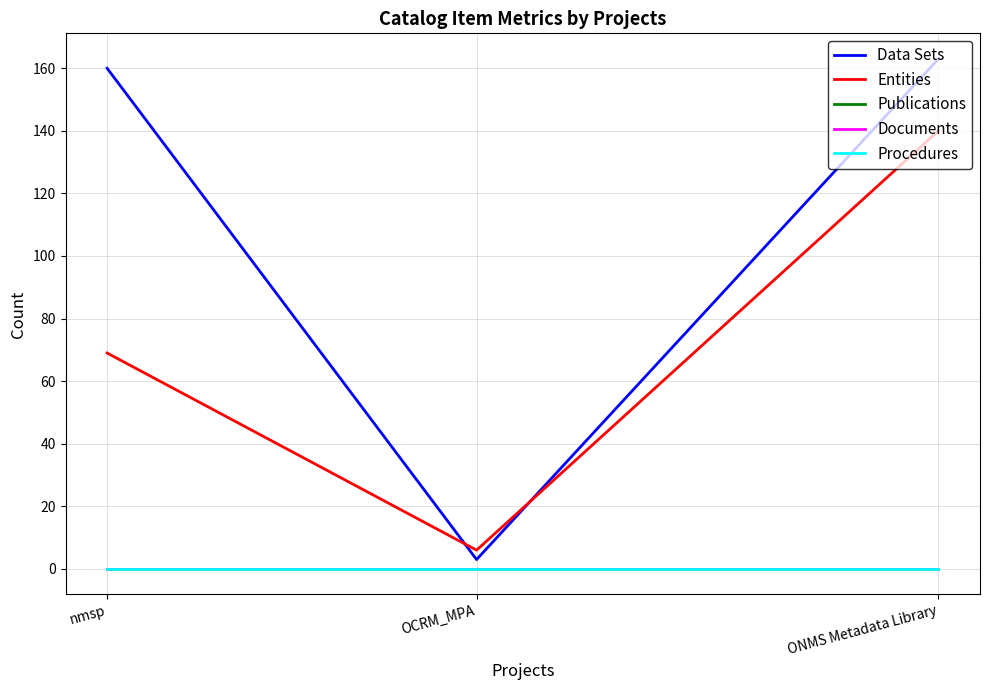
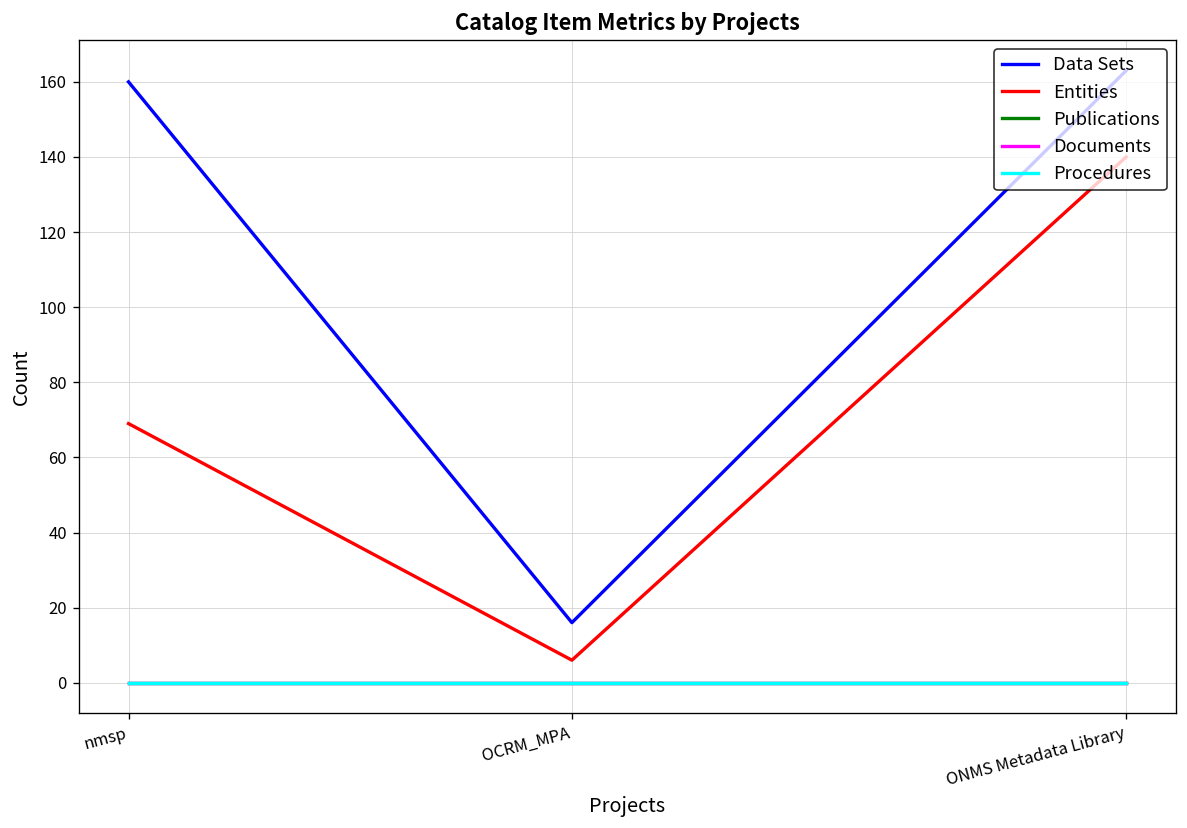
Data Sets, OCRM_MPA: 3 -> 16
